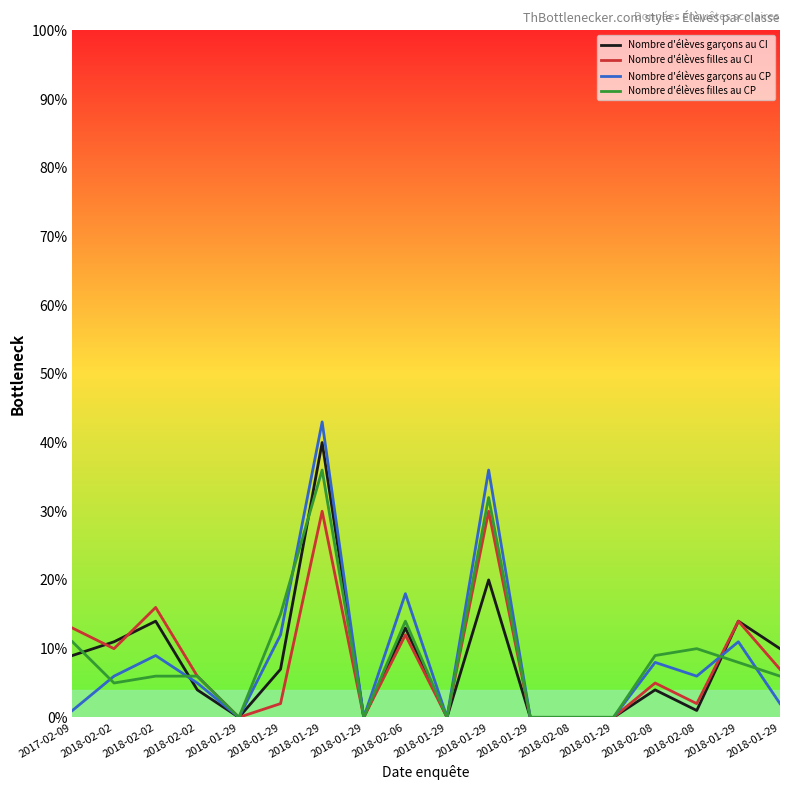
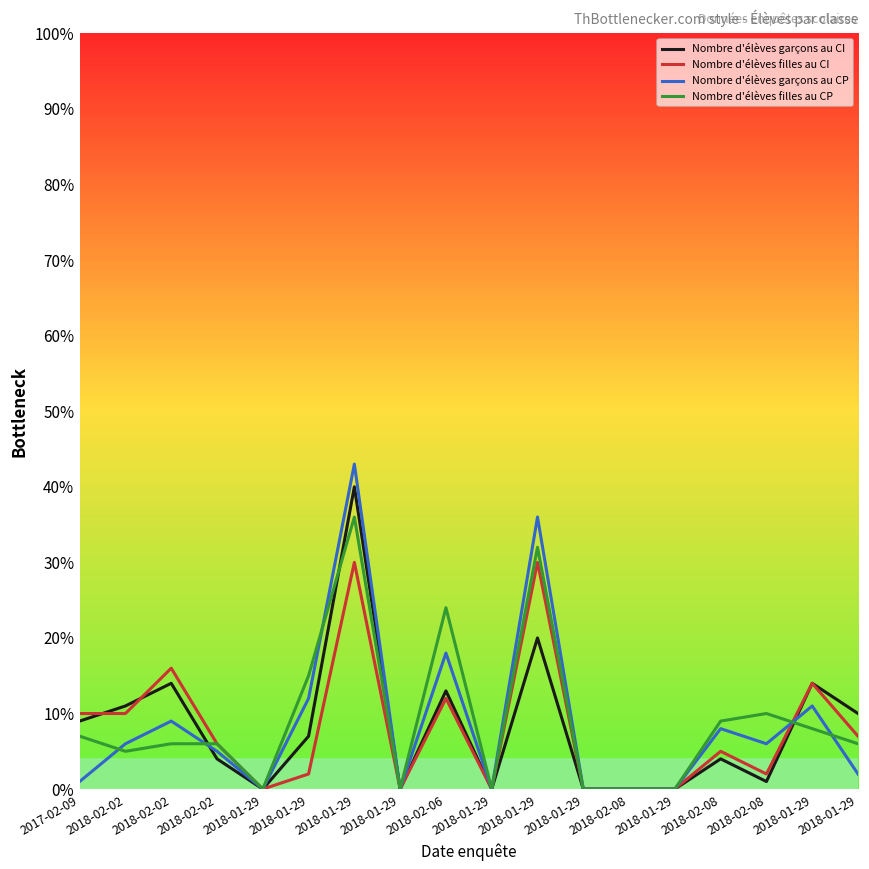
Nombre d'élèves filles au CI, 2017-02-09: 13% -> 10%
Nombre d'élèves filles au CP, 2017-02-09: 11% -> 7%
Nombre d'élèves filles au CP, 2018-02-06: 14% -> 24%
